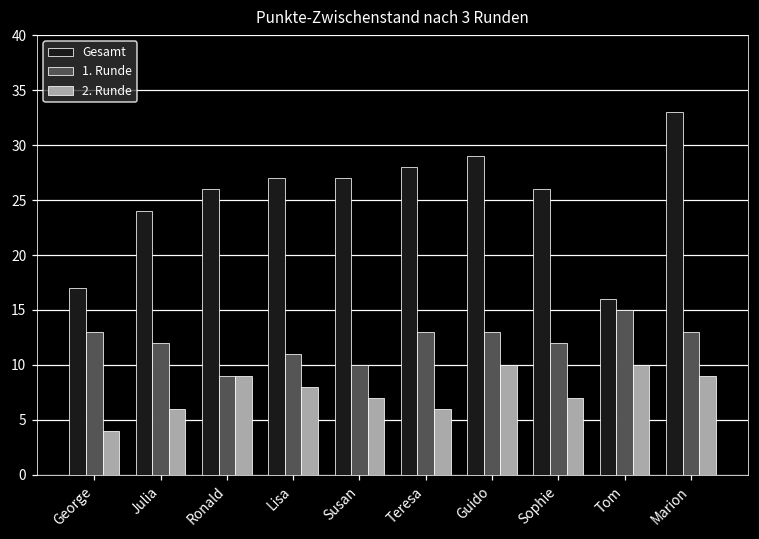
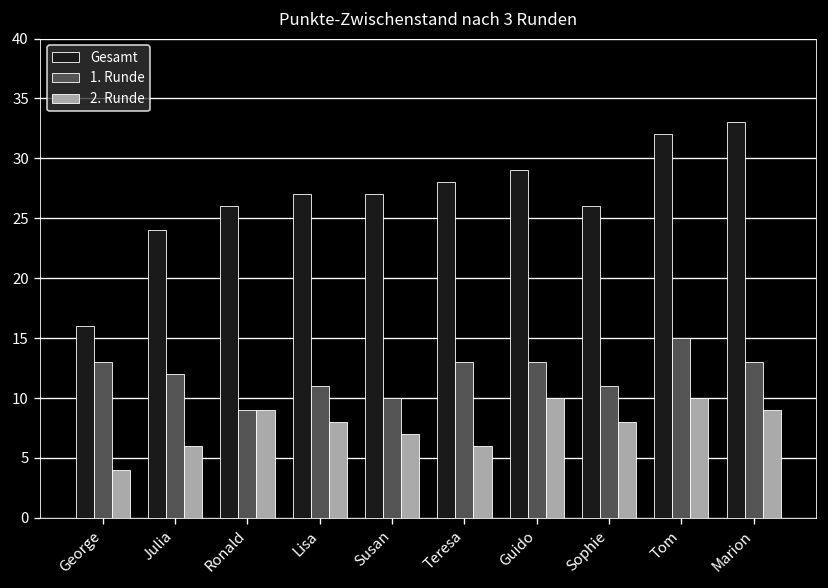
Gesamt, George: 17 -> 16
1. Runde, Sophie: 12 -> 11
2. Runde, Sophie: 7 -> 8
Gesamt, Tom: 16 -> 32
